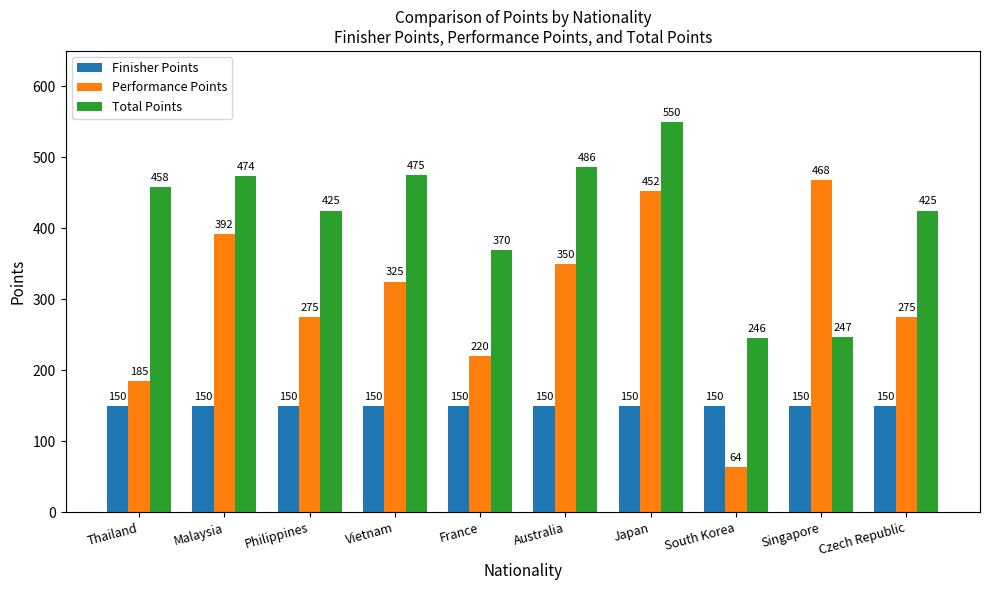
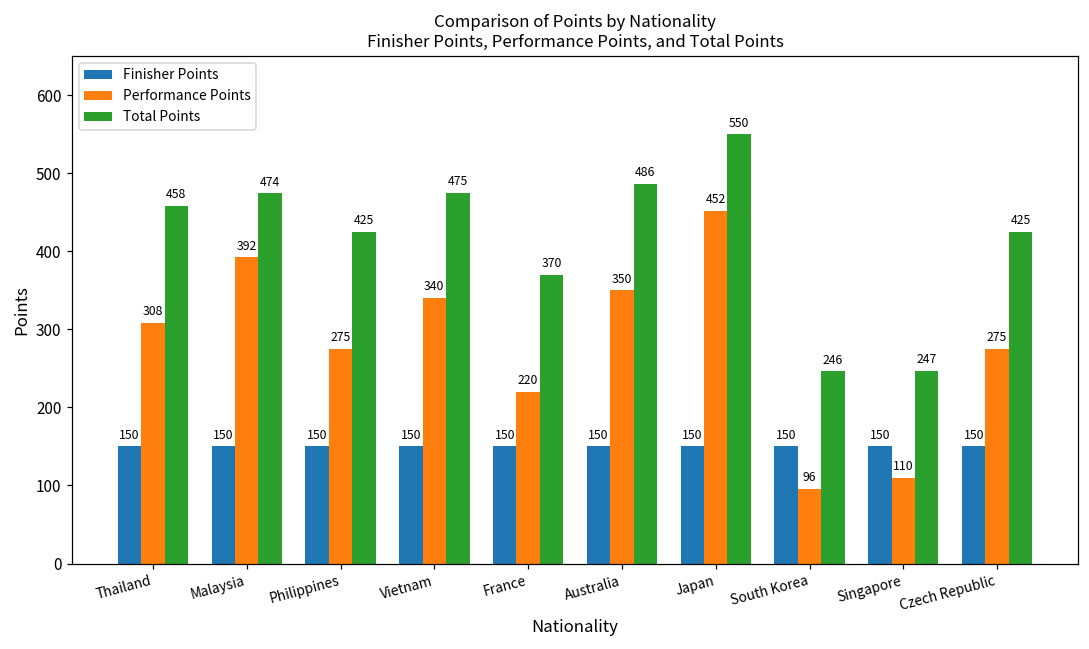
Performance Points, Thailand: 185 -> 308
Performance Points, Vietnam: 325 -> 340
Performance Points, South Korea: 64 -> 96
Performance Points, Singapore: 468 -> 110
